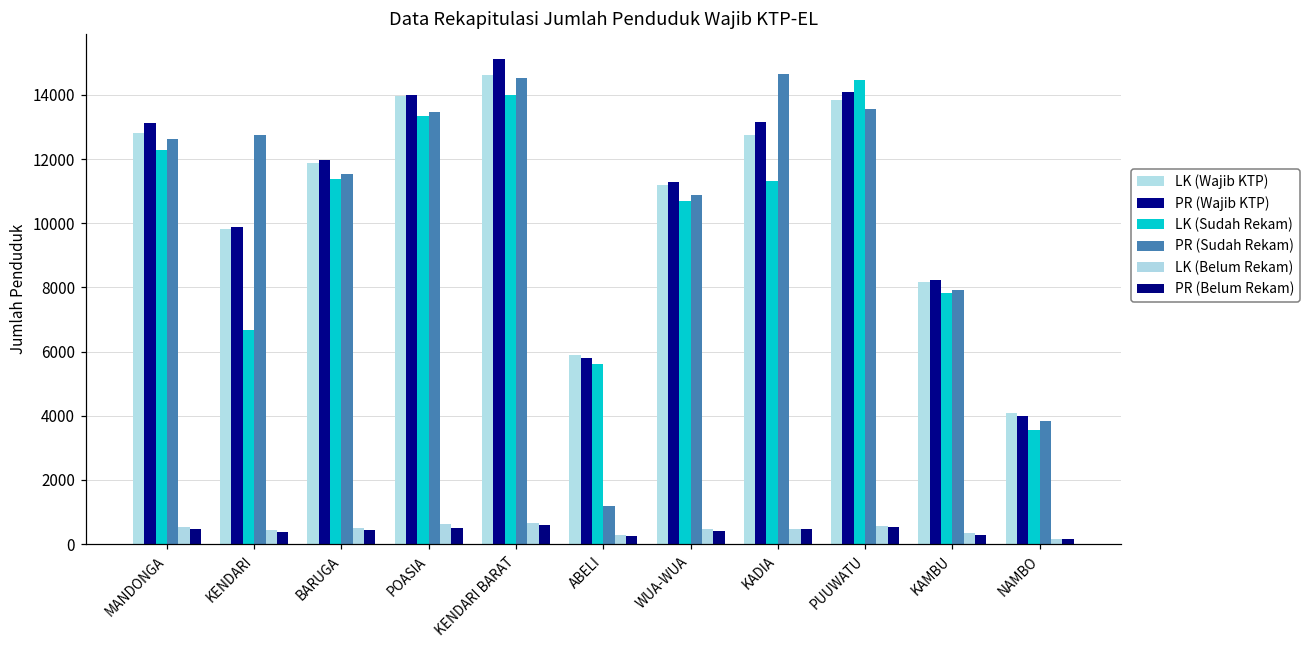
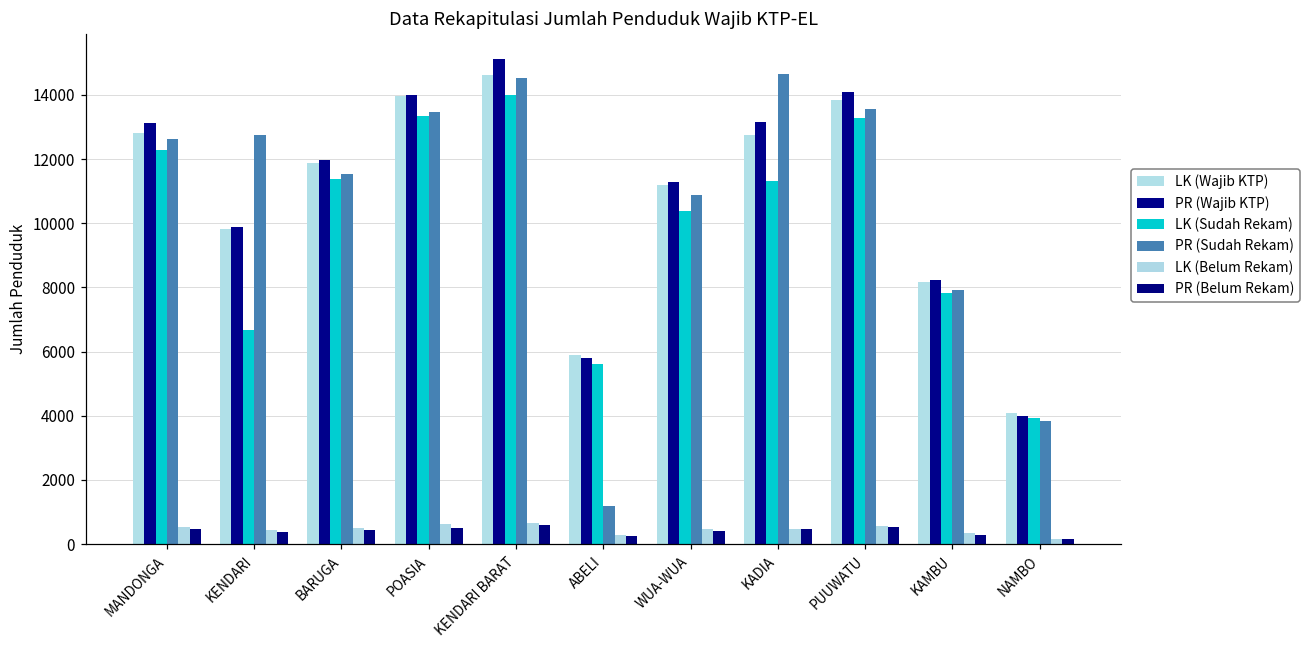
LK (Sudah Rekam), WUA-WUA: 10700 -> 10400
LK (Sudah Rekam), PUUWATU: 14500 -> 13300
LK (Sudah Rekam), NAMBO: 3600 -> 3900
